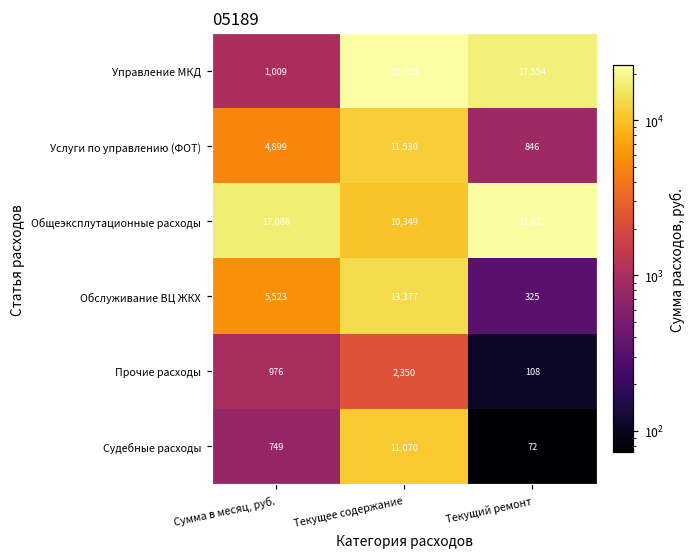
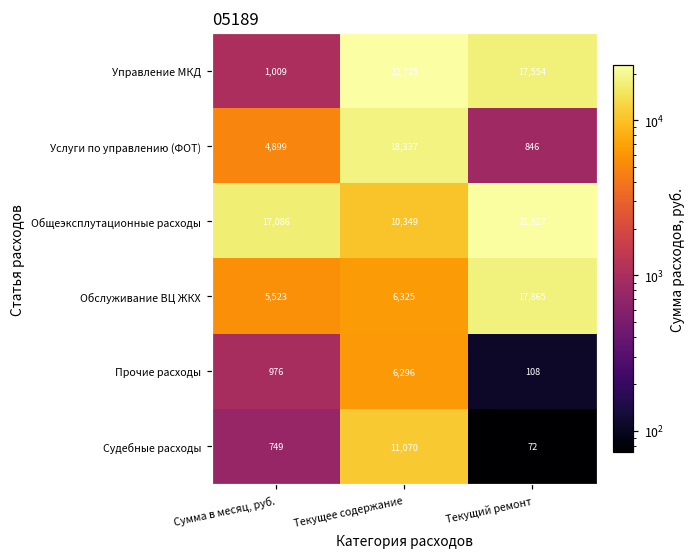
Услуги по управлению (ФОТ), Текущее содержание: 11,530 -> 18,337
Обслуживание ВЦ ЖКХ, Текущее содержание: 13,377 -> 6,325
Обслуживание ВЦ ЖКХ, Текущий ремонт: 325 -> 17,865
Прочие расходы, Текущее содержание: 2,350 -> 6,296
